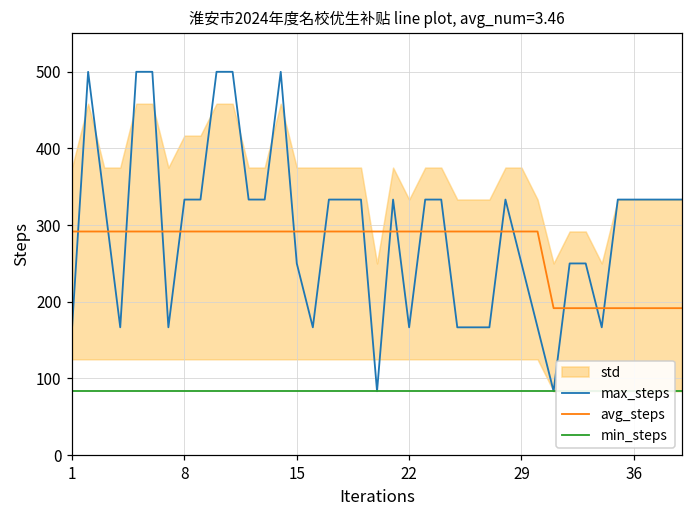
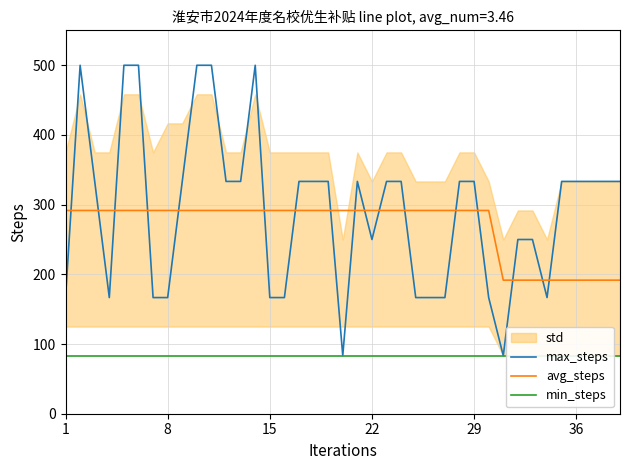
max_steps, 8: 330 -> 170
max_steps, 15: 250 -> 170
max_steps, 22: 170 -> 250
max_steps, 29: 250 -> 330
